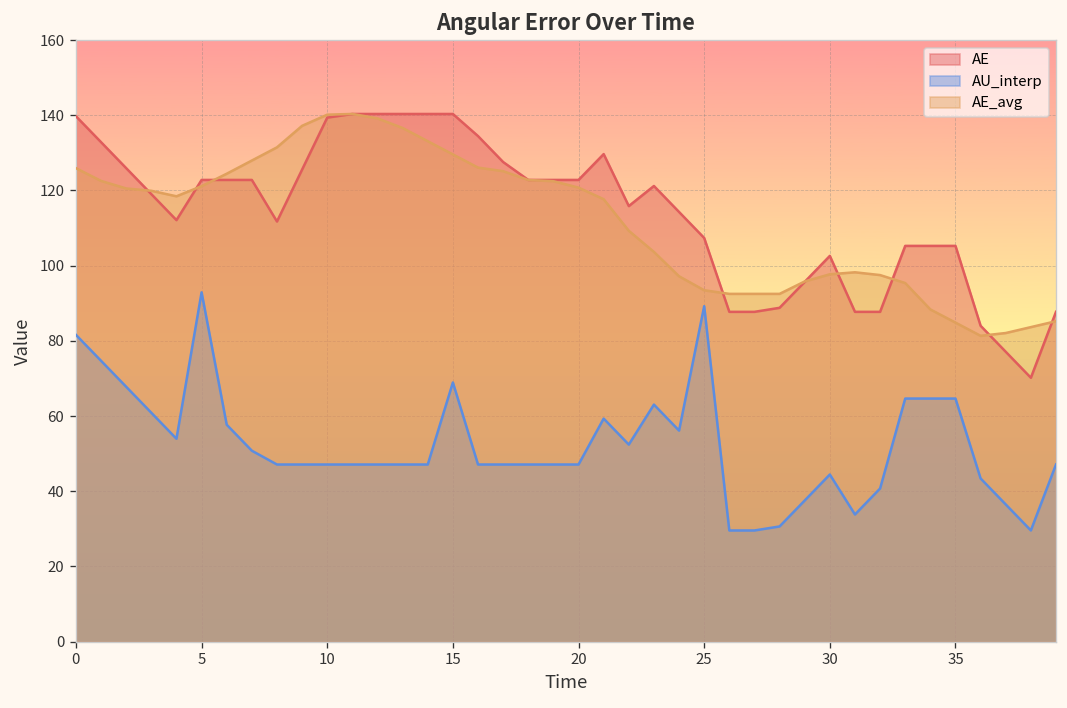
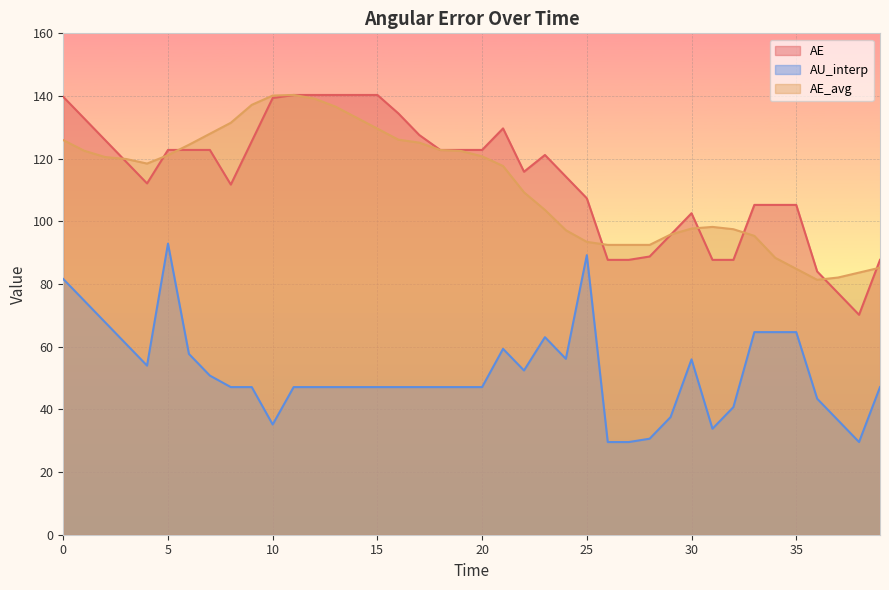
AU_interp, 10: 47 -> 35
AU_interp, 15: 69 -> 47
AU_interp, 30: 44 -> 56
